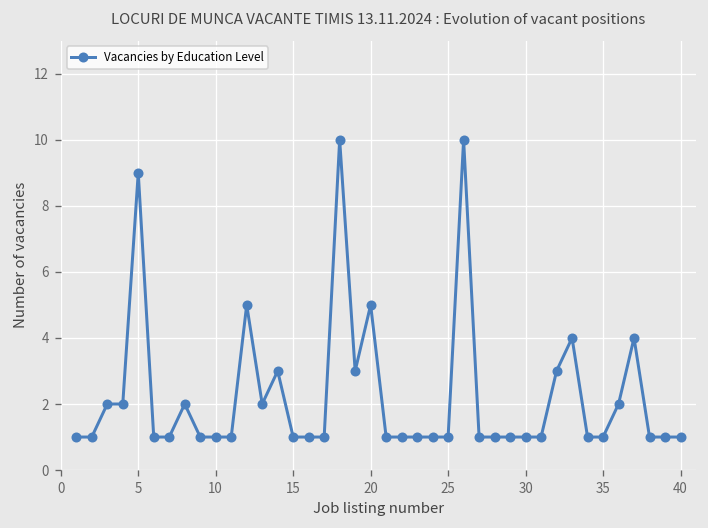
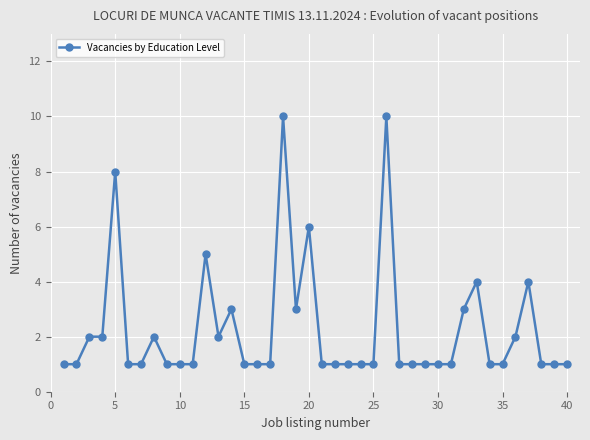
5: 9 -> 8
20: 5 -> 6
